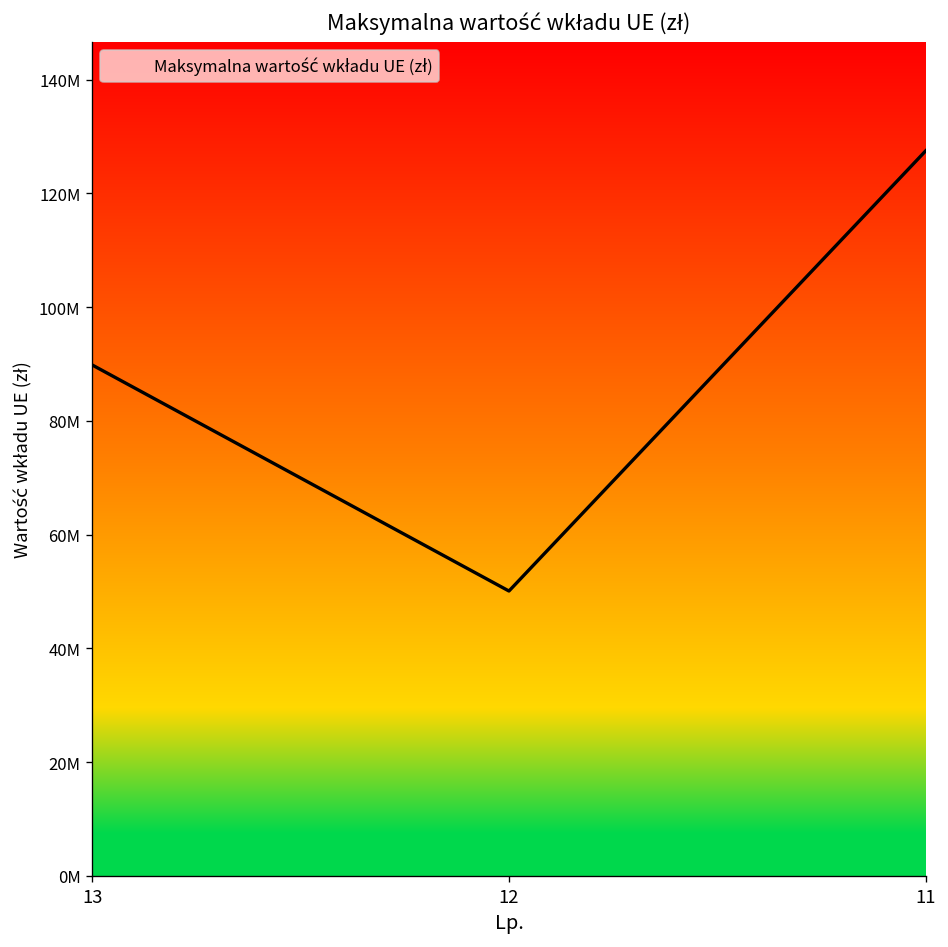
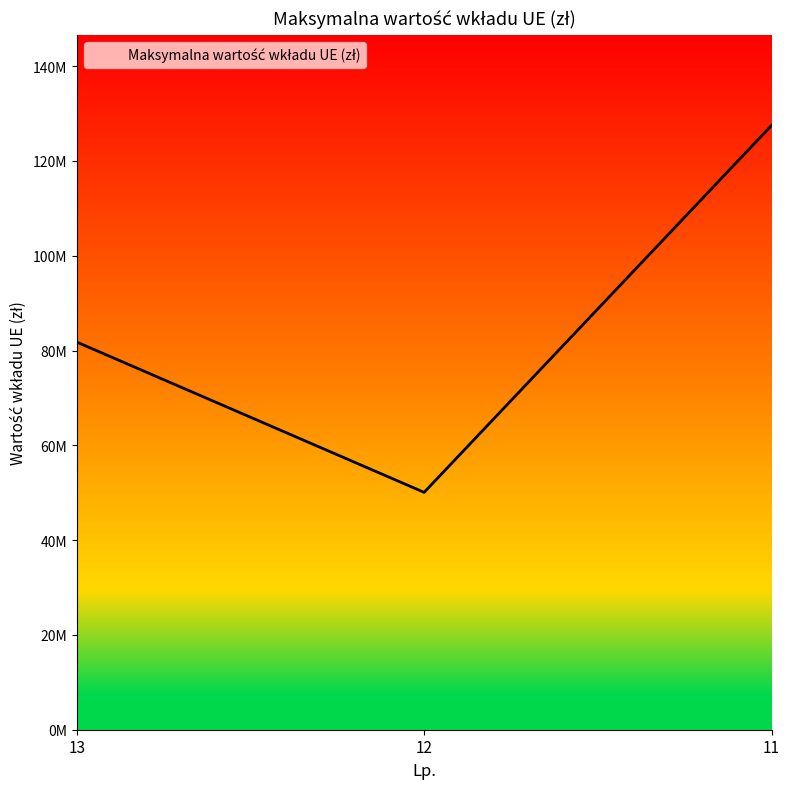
13: 90000000 -> 82000000
